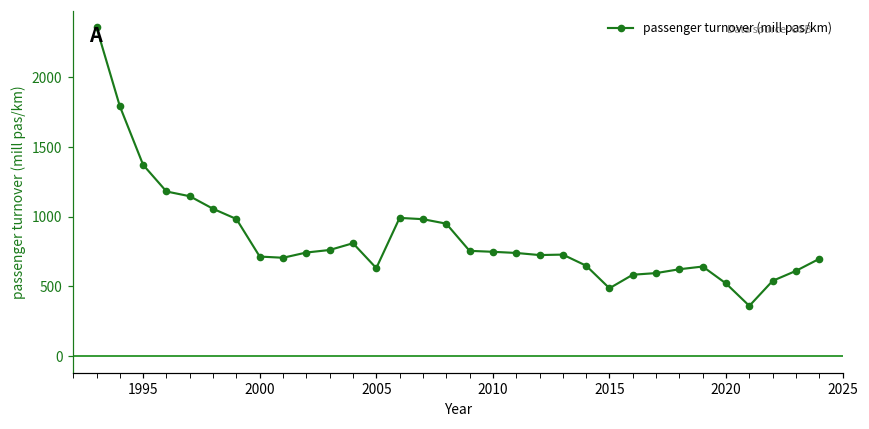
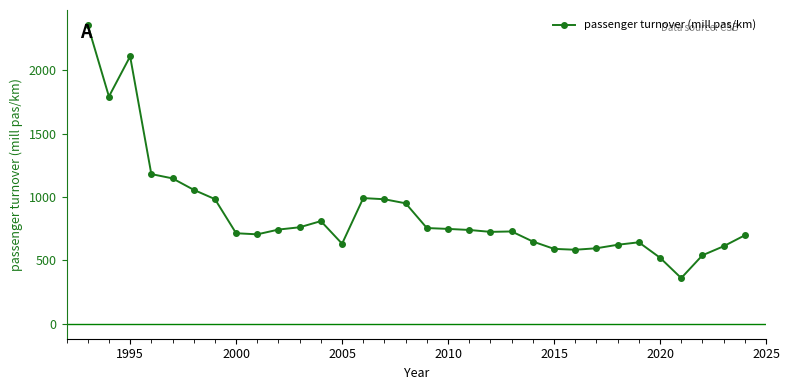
1995: 1370 -> 2110
2015: 490 -> 590
